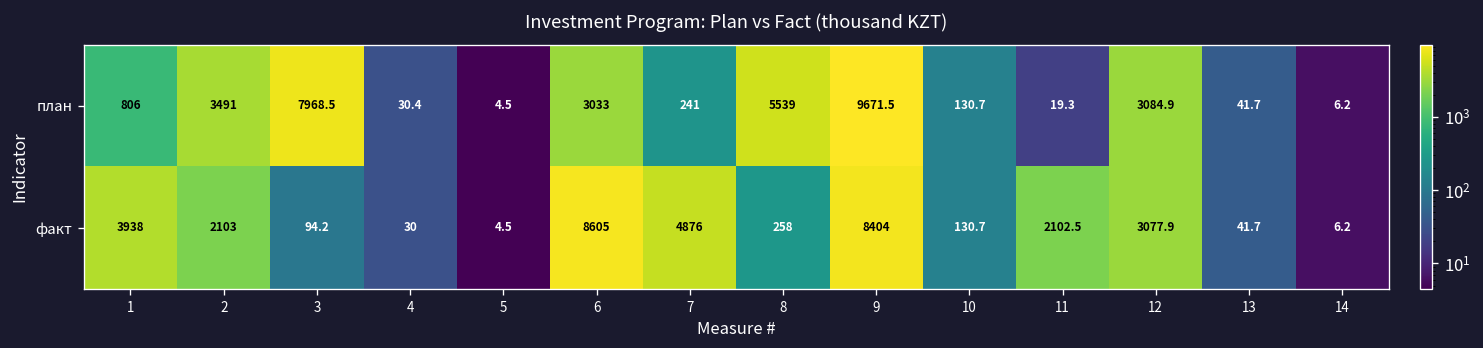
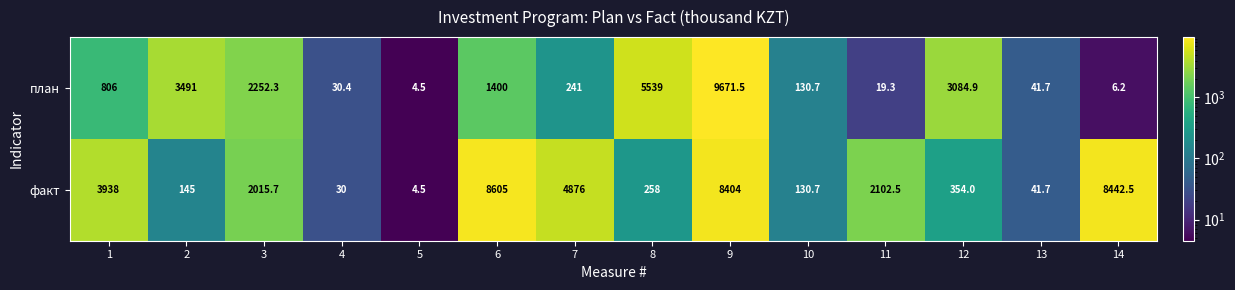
план, 3: 7968.5 -> 2252.3
план, 6: 3033 -> 1400
факт, 2: 2103 -> 145
факт, 3: 94.2 -> 2015.7
факт, 12: 3077.9 -> 354.0
факт, 14: 6.2 -> 8442.5
